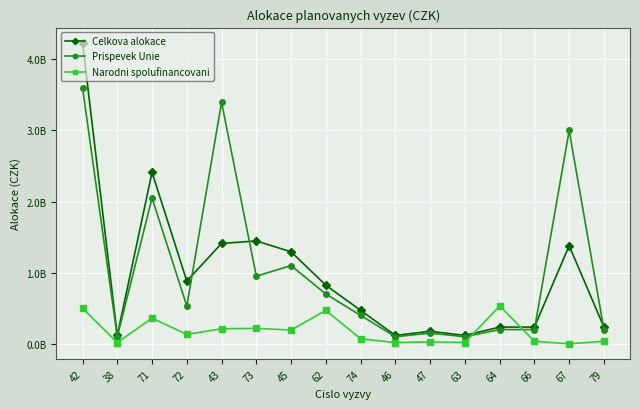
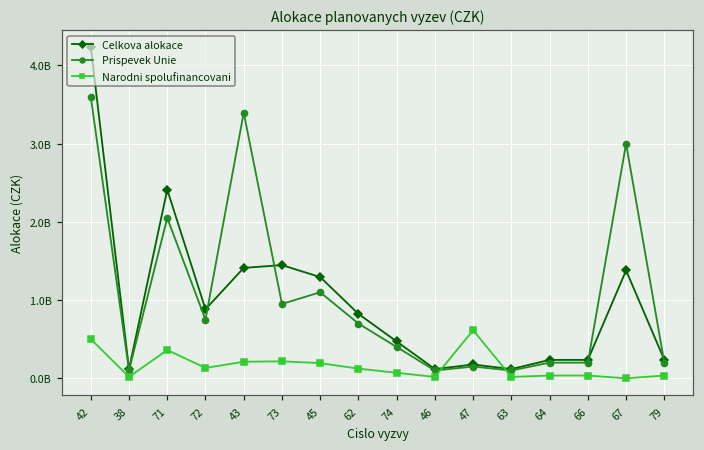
Prispevek Unie, 72: 500000000 -> 800000000
Narodni spolufinancovani, 62: 500000000 -> 100000000
Narodni spolufinancovani, 47: 0 -> 600000000
Narodni spolufinancovani, 64: 500000000 -> 0
